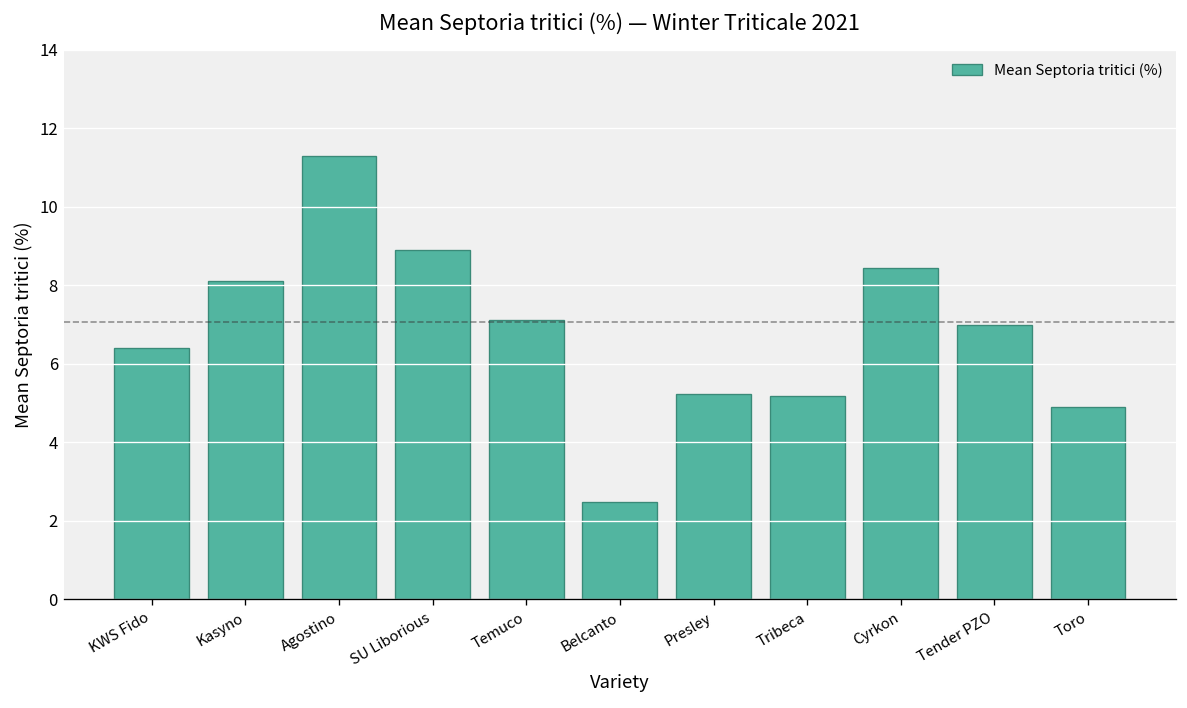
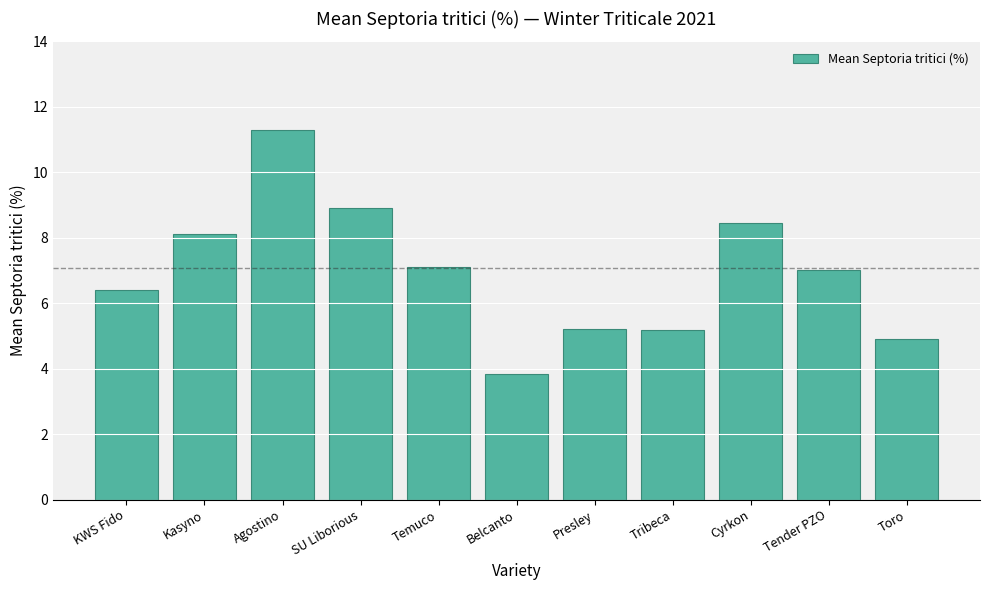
Belcanto: 2.5 -> 3.8
